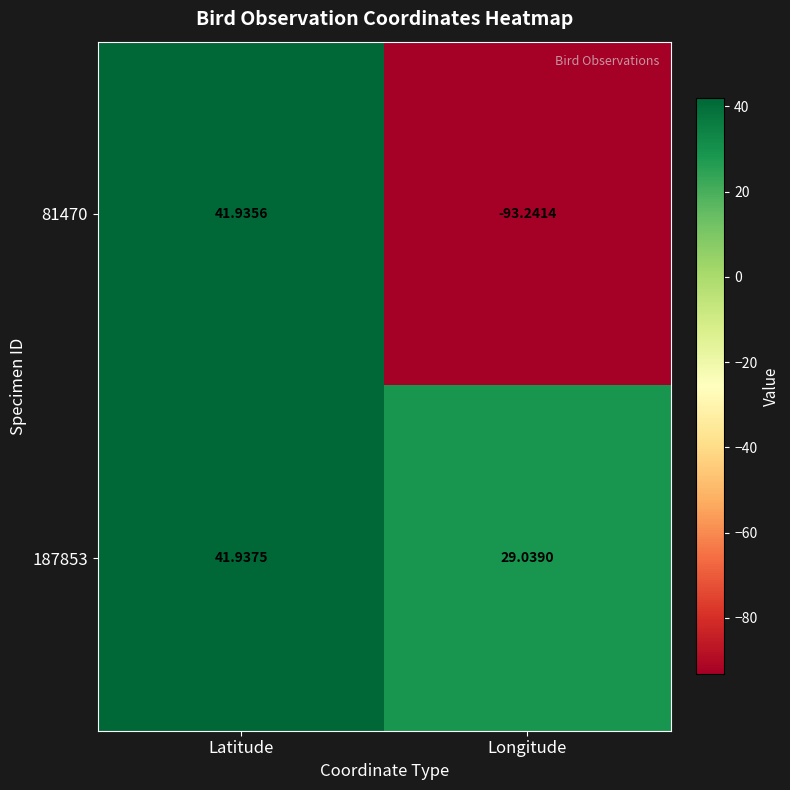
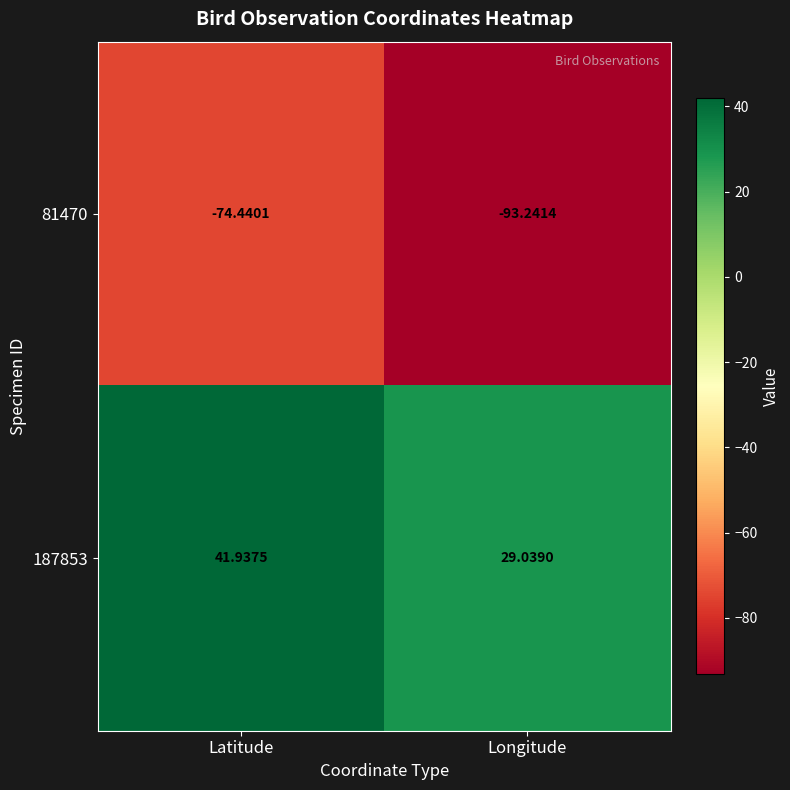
81470, Latitude: 41.9356 -> -74.4401
